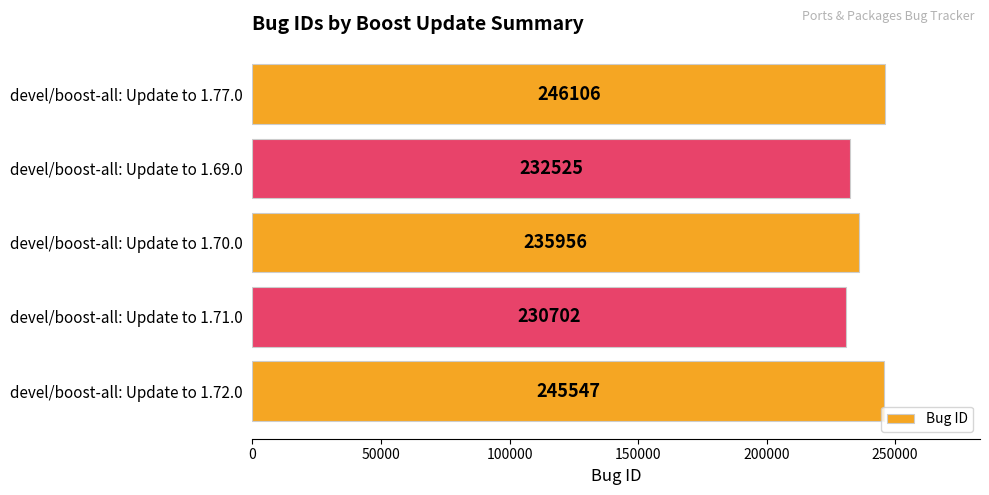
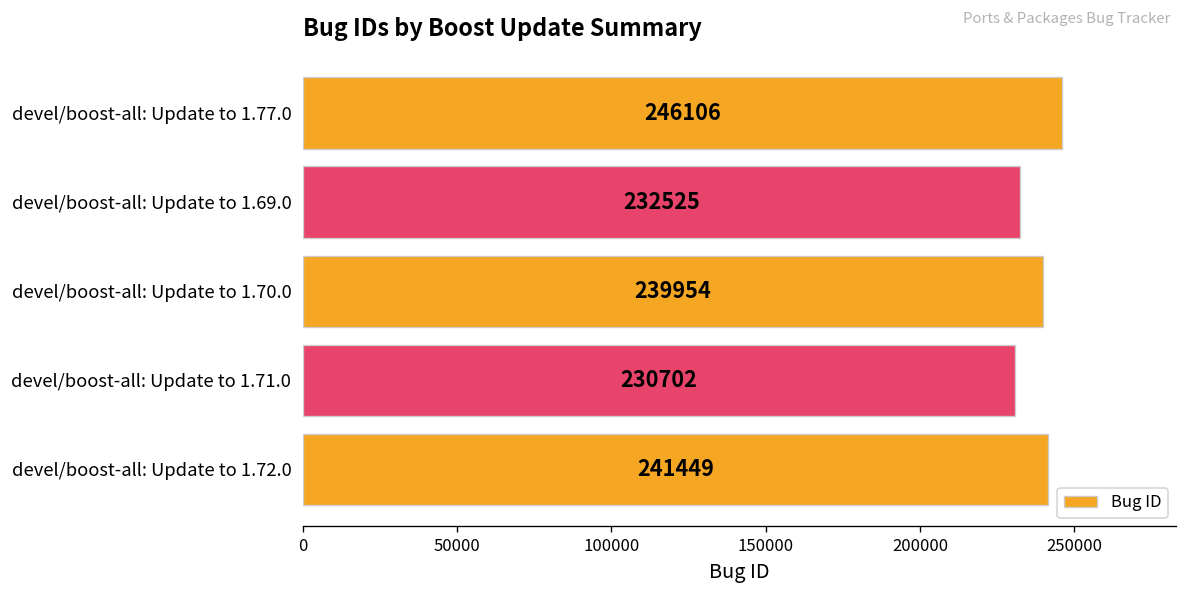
devel/boost-all: Update to 1.70.0: 235956 -> 239954
devel/boost-all: Update to 1.72.0: 245547 -> 241449
